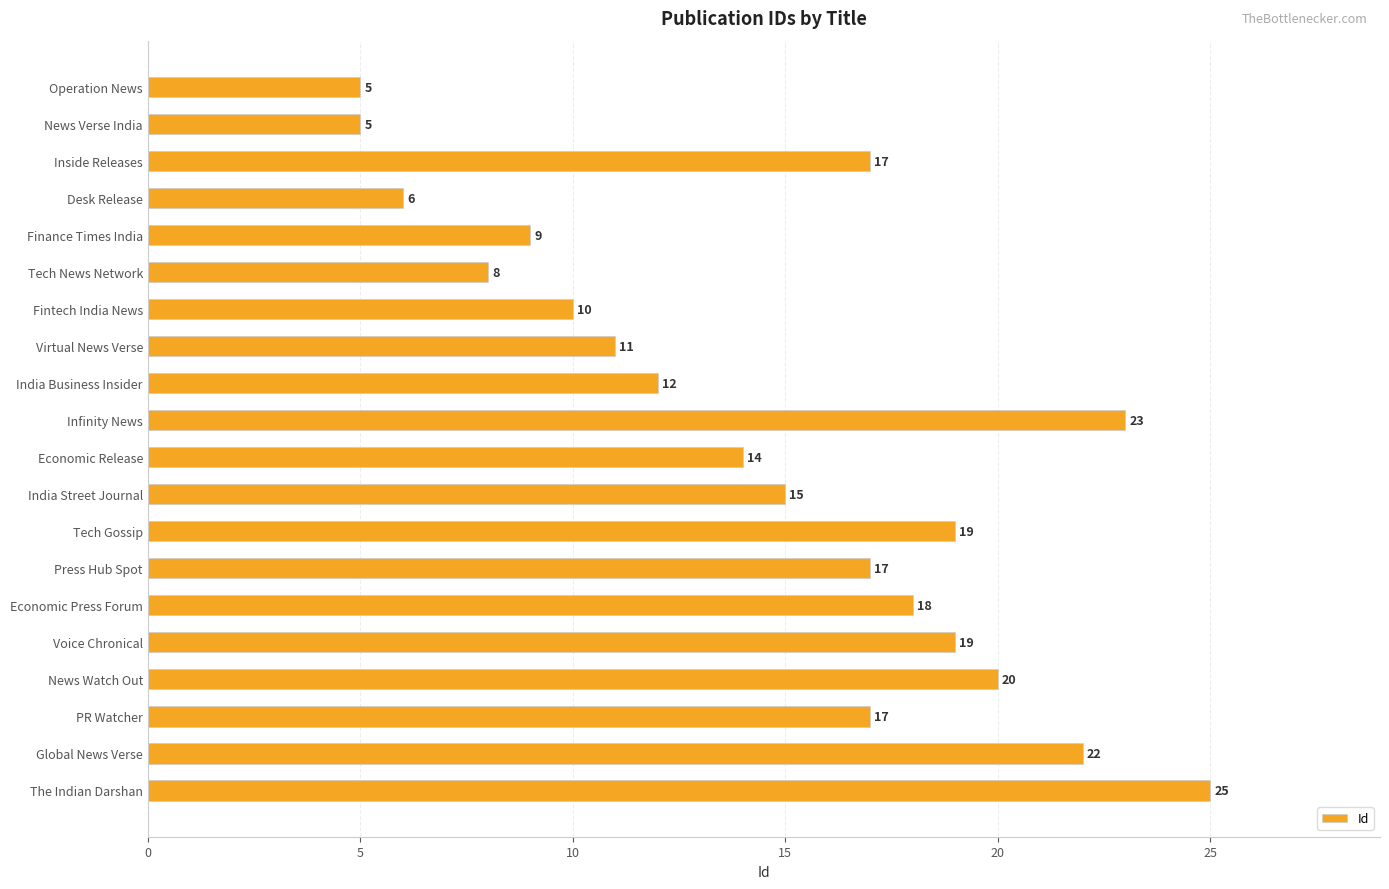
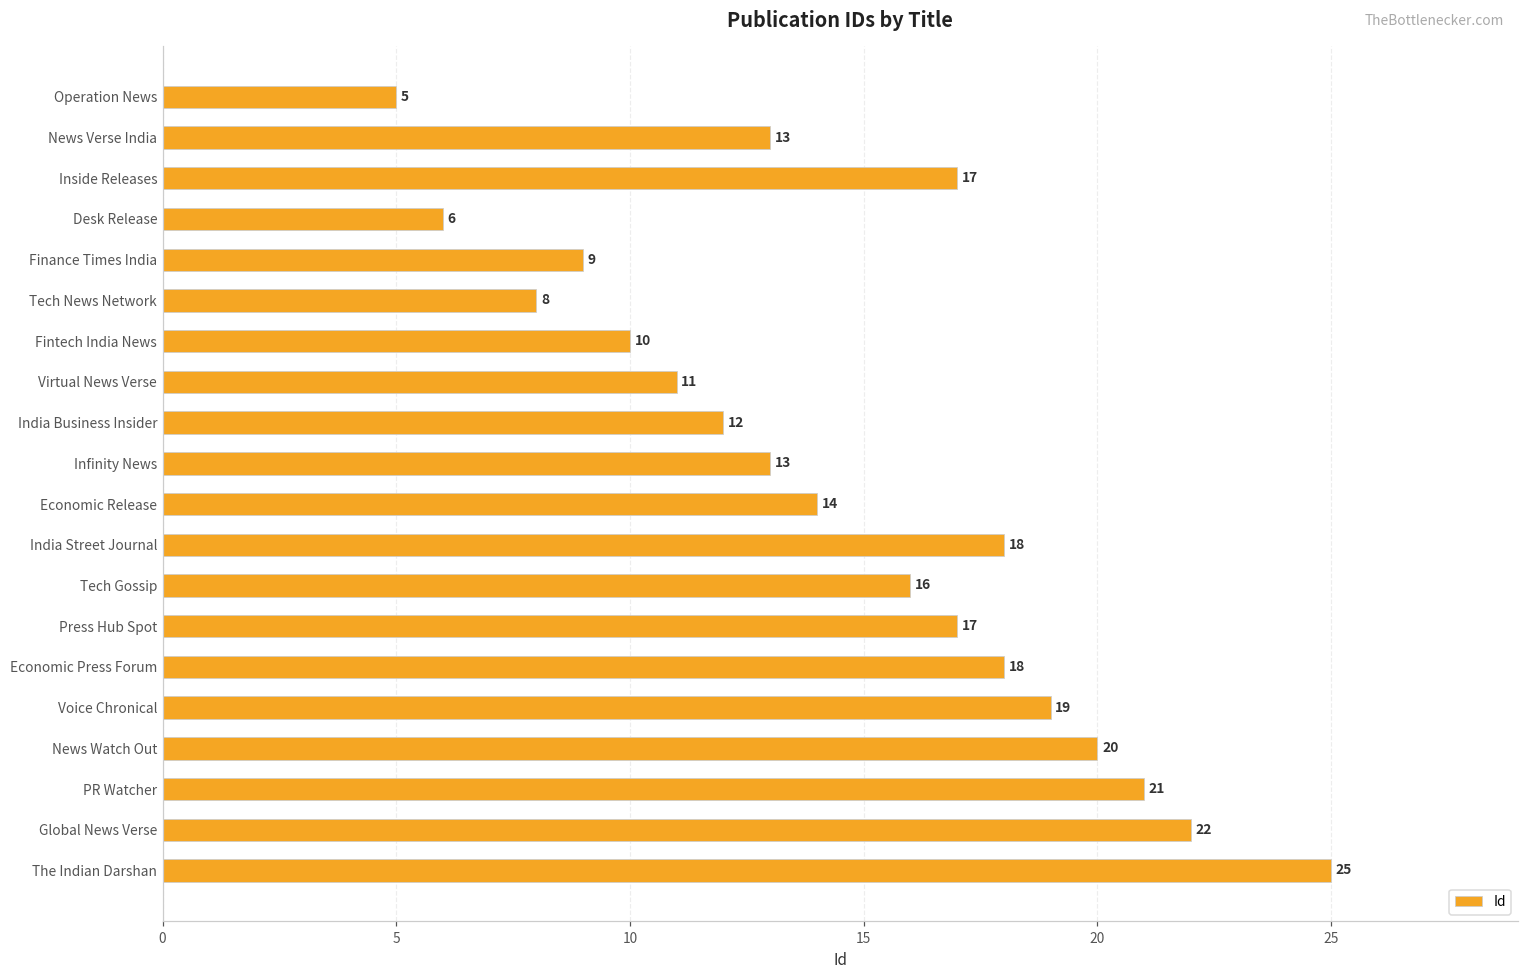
News Verse India: 5 -> 13
Infinity News: 23 -> 13
India Street Journal: 15 -> 18
Tech Gossip: 19 -> 16
PR Watcher: 17 -> 21
